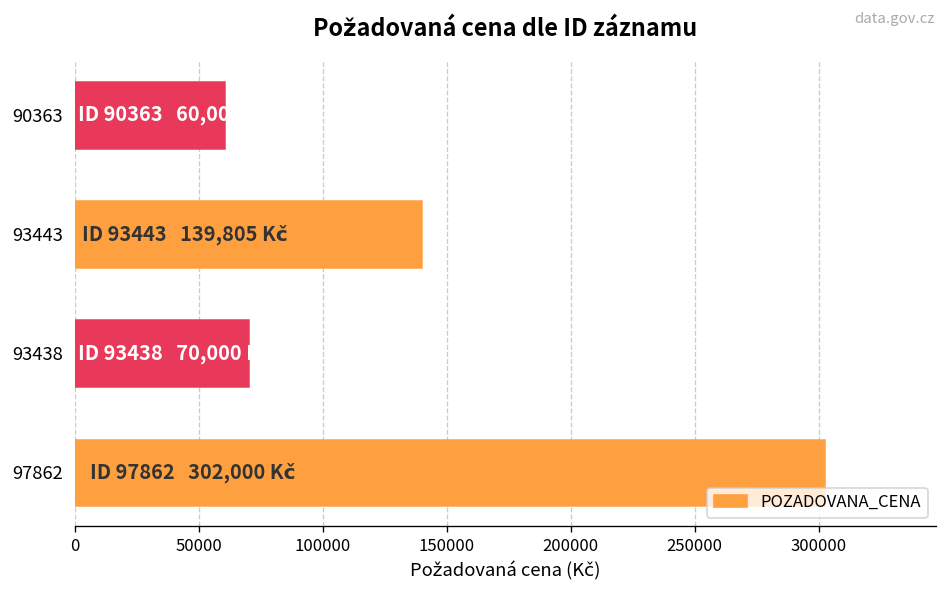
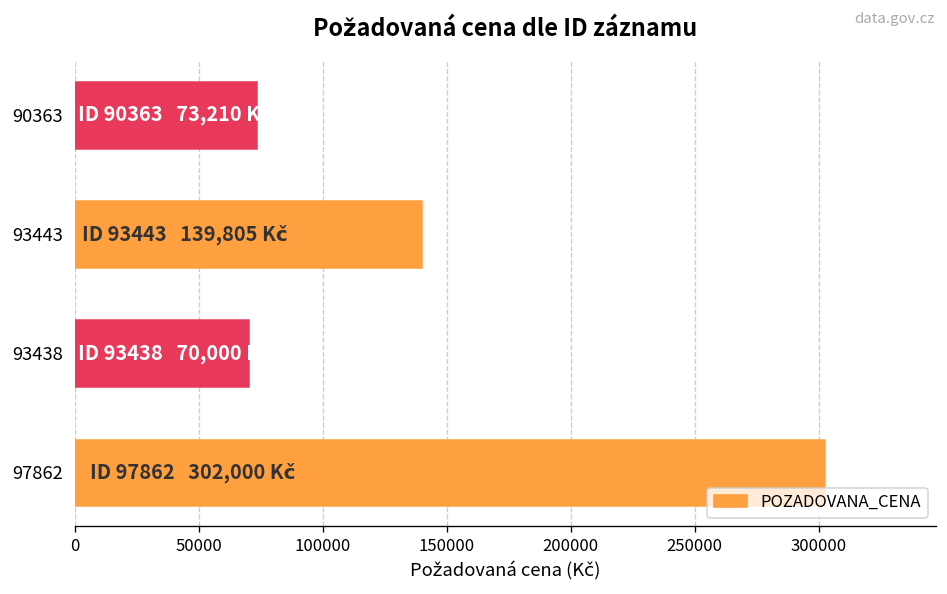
90363: 60,000 -> 73,210
